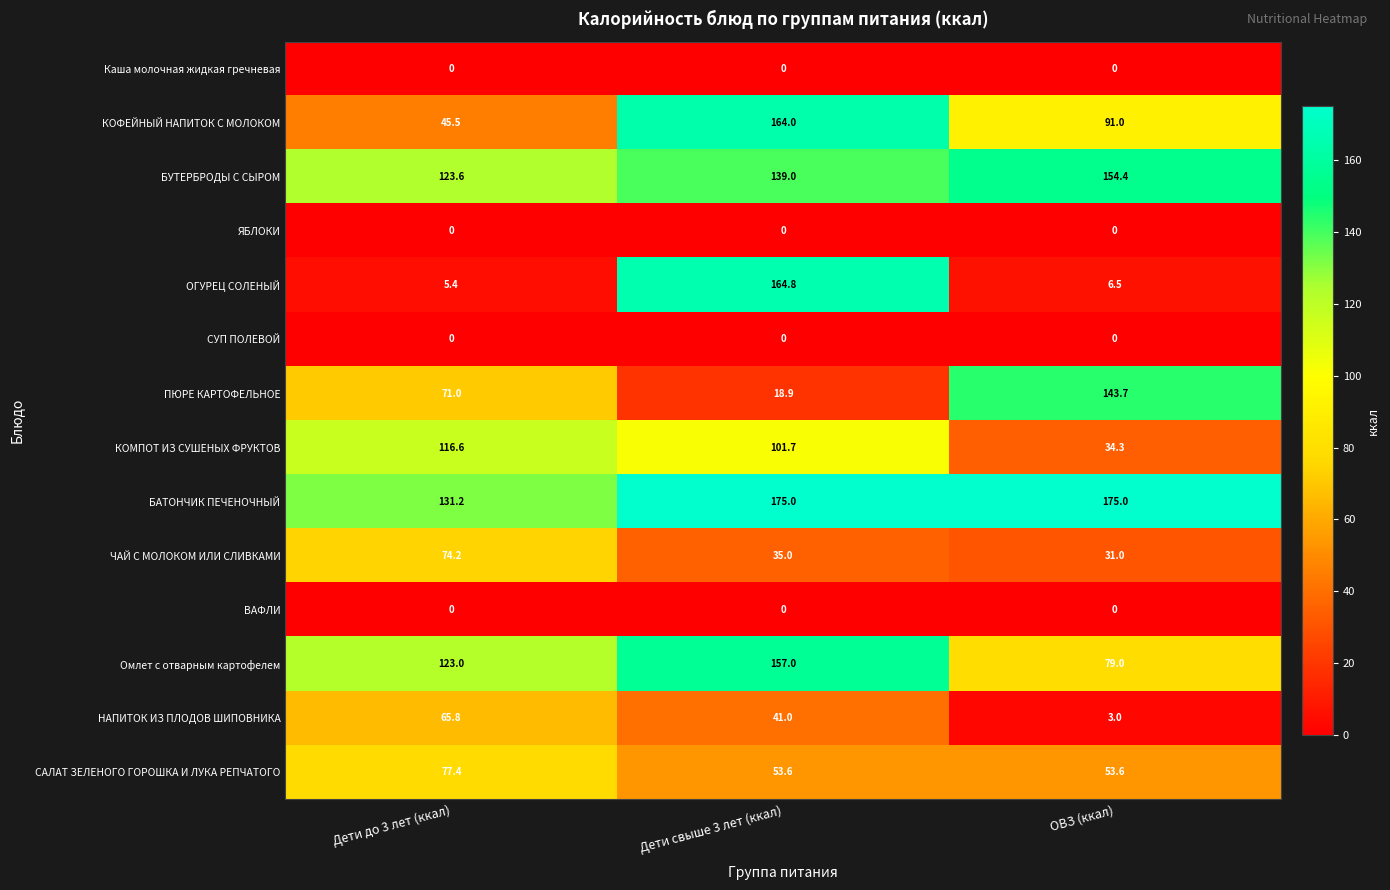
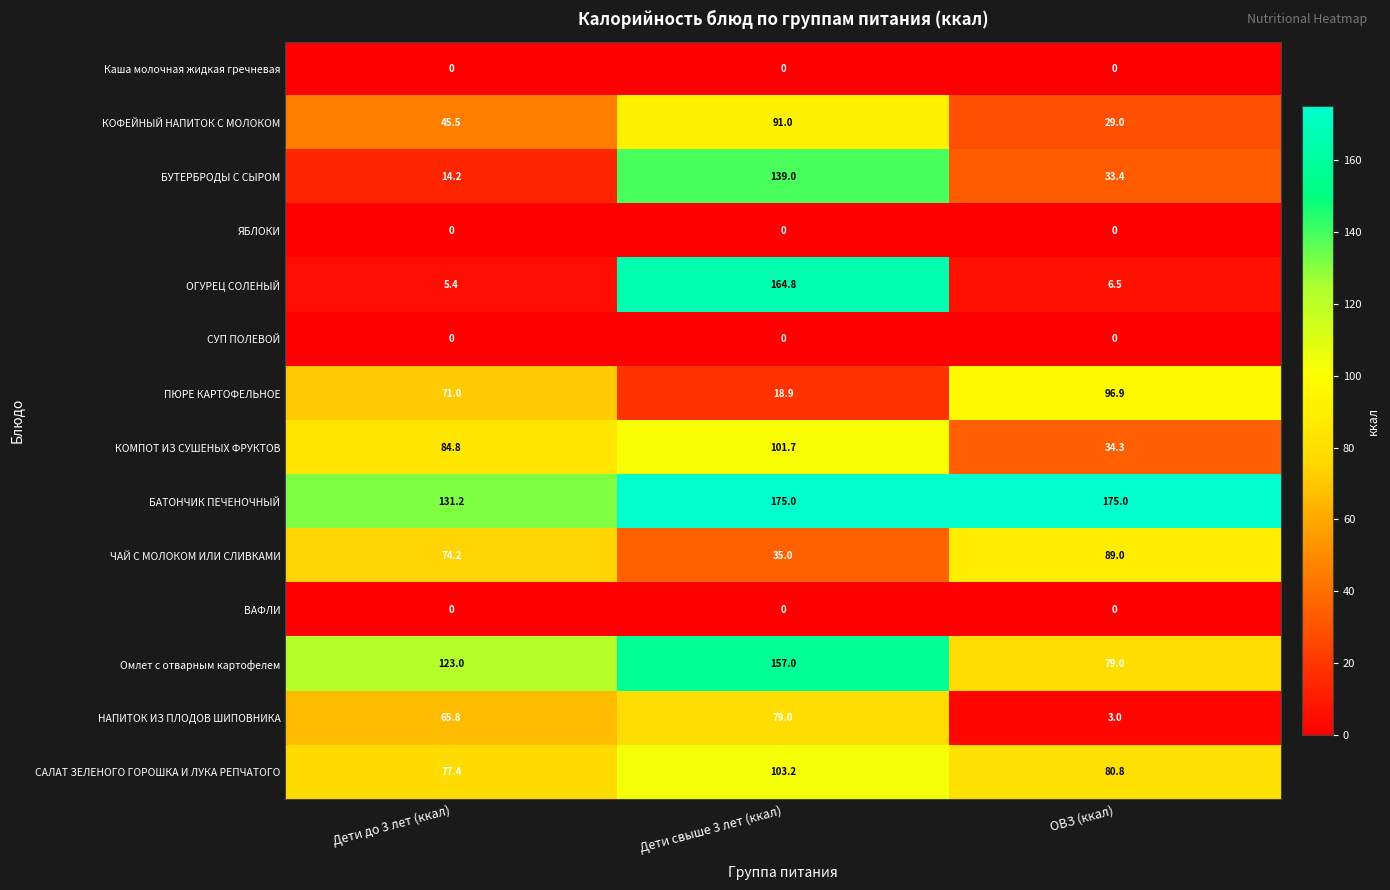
КОФЕЙНЫЙ НАПИТОК С МОЛОКОМ, Дети свыше 3 лет (ккал): 164.0 -> 91.0
КОФЕЙНЫЙ НАПИТОК С МОЛОКОМ, ОВЗ (ккал): 91.0 -> 29.0
БУТЕРБРОДЫ С СЫРОМ, Дети до 3 лет (ккал): 123.6 -> 14.2
БУТЕРБРОДЫ С СЫРОМ, ОВЗ (ккал): 154.4 -> 33.4
ПЮРЕ КАРТОФЕЛЬНОЕ, ОВЗ (ккал): 143.7 -> 96.9
КОМПОТ ИЗ СУШЕНЫХ ФРУКТОВ, Дети до 3 лет (ккал): 116.6 -> 84.8
ЧАЙ С МОЛОКОМ ИЛИ СЛИВКАМИ, ОВЗ (ккал): 31.0 -> 89.0
НАПИТОК ИЗ ПЛОДОВ ШИПОВНИКА, Дети свыше 3 лет (ккал): 41.0 -> 79.0
САЛАТ ЗЕЛЕНОГО ГОРОШКА И ЛУКА РЕПЧАТОГО, Дети свыше 3 лет (ккал): 53.6 -> 103.2
САЛАТ ЗЕЛЕНОГО ГОРОШКА И ЛУКА РЕПЧАТОГО, ОВЗ (ккал): 53.6 -> 80.8
